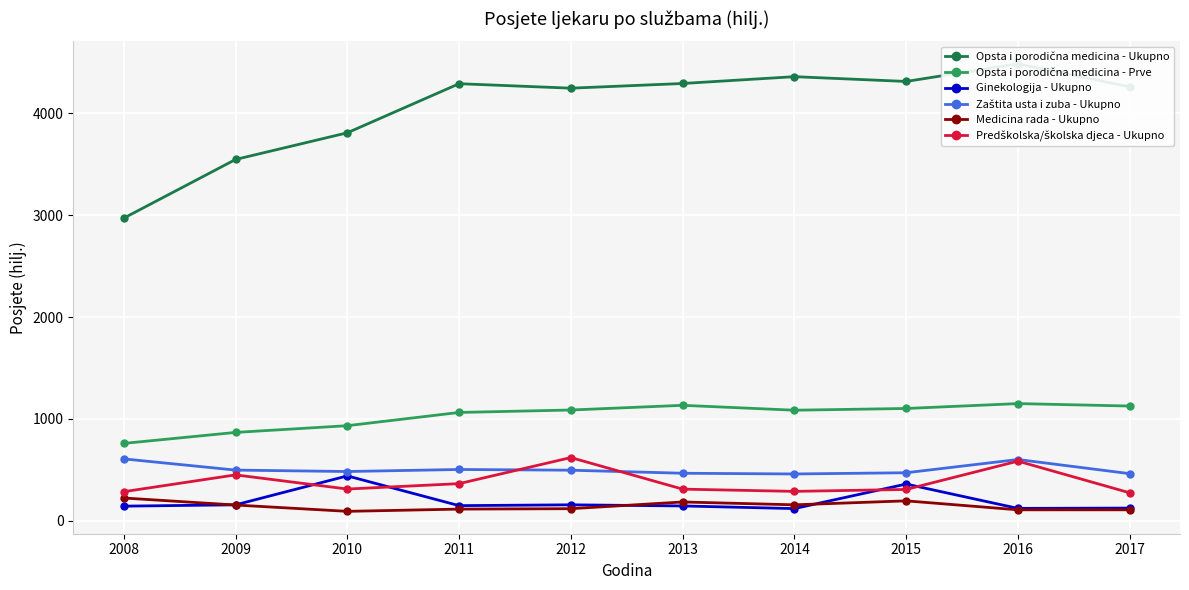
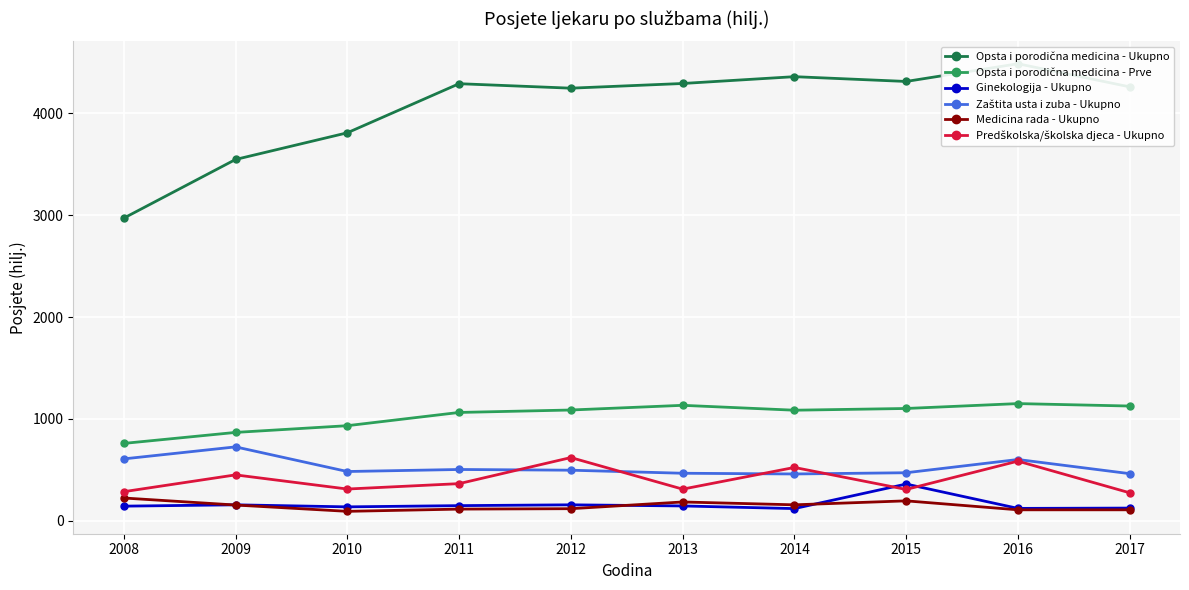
Zaštita usta i zuba - Ukupno, 2009: 500 -> 730
Ginekologija - Ukupno, 2010: 440 -> 140
Predškolska/školska djeca - Ukupno, 2014: 290 -> 520
